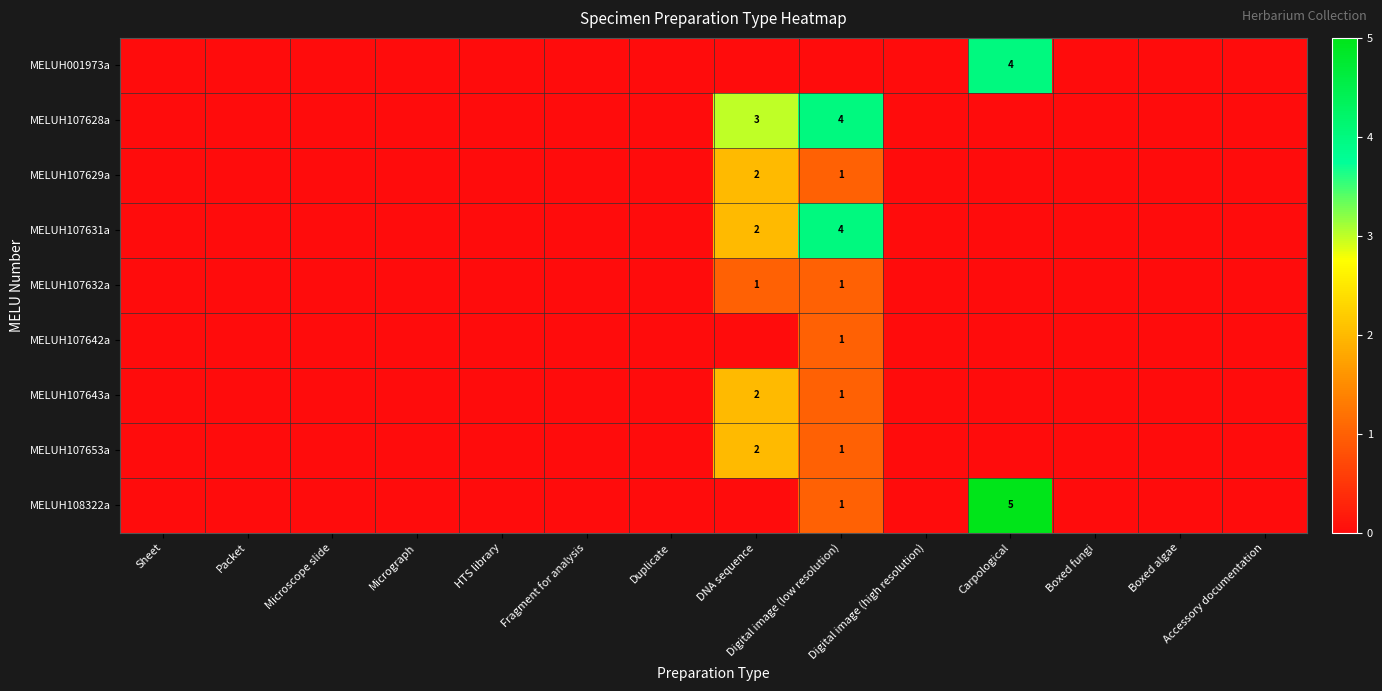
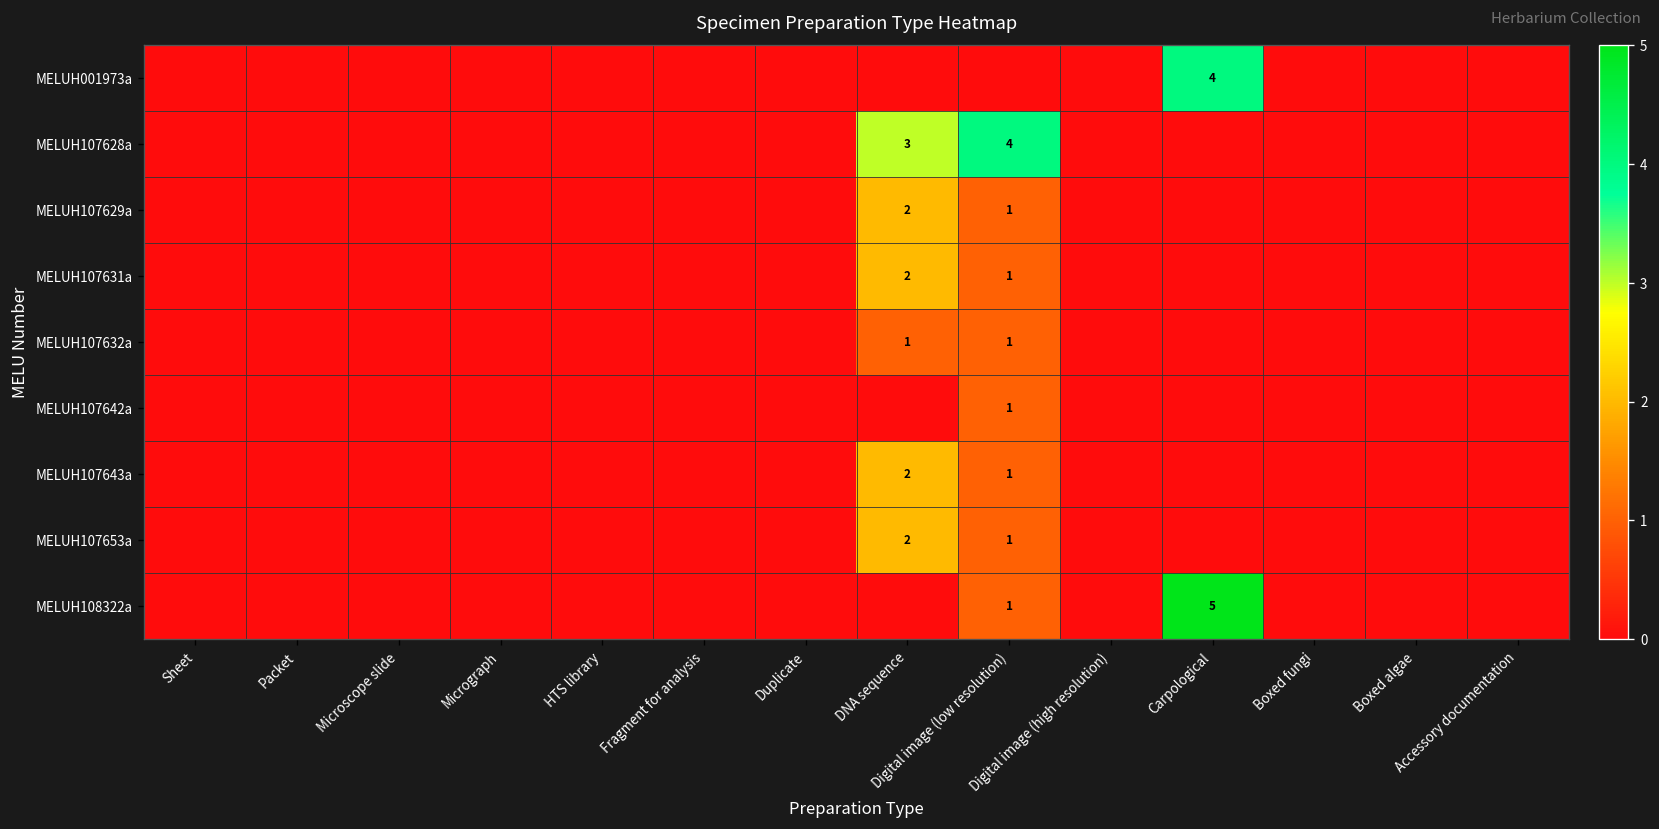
MELUH107631a, Digital image (low resolution): 4 -> 1
